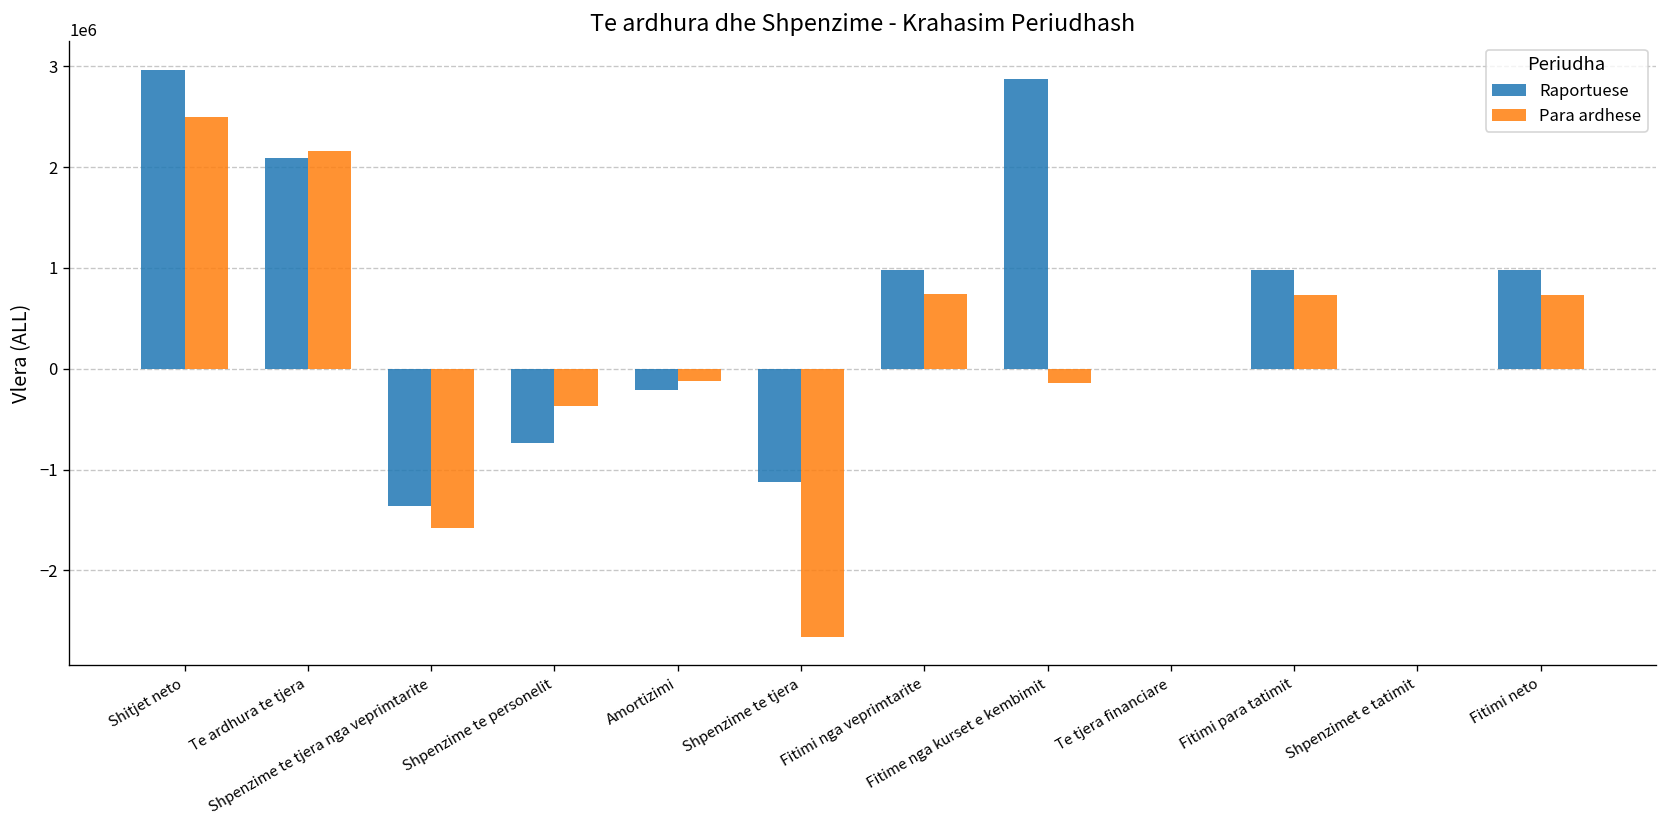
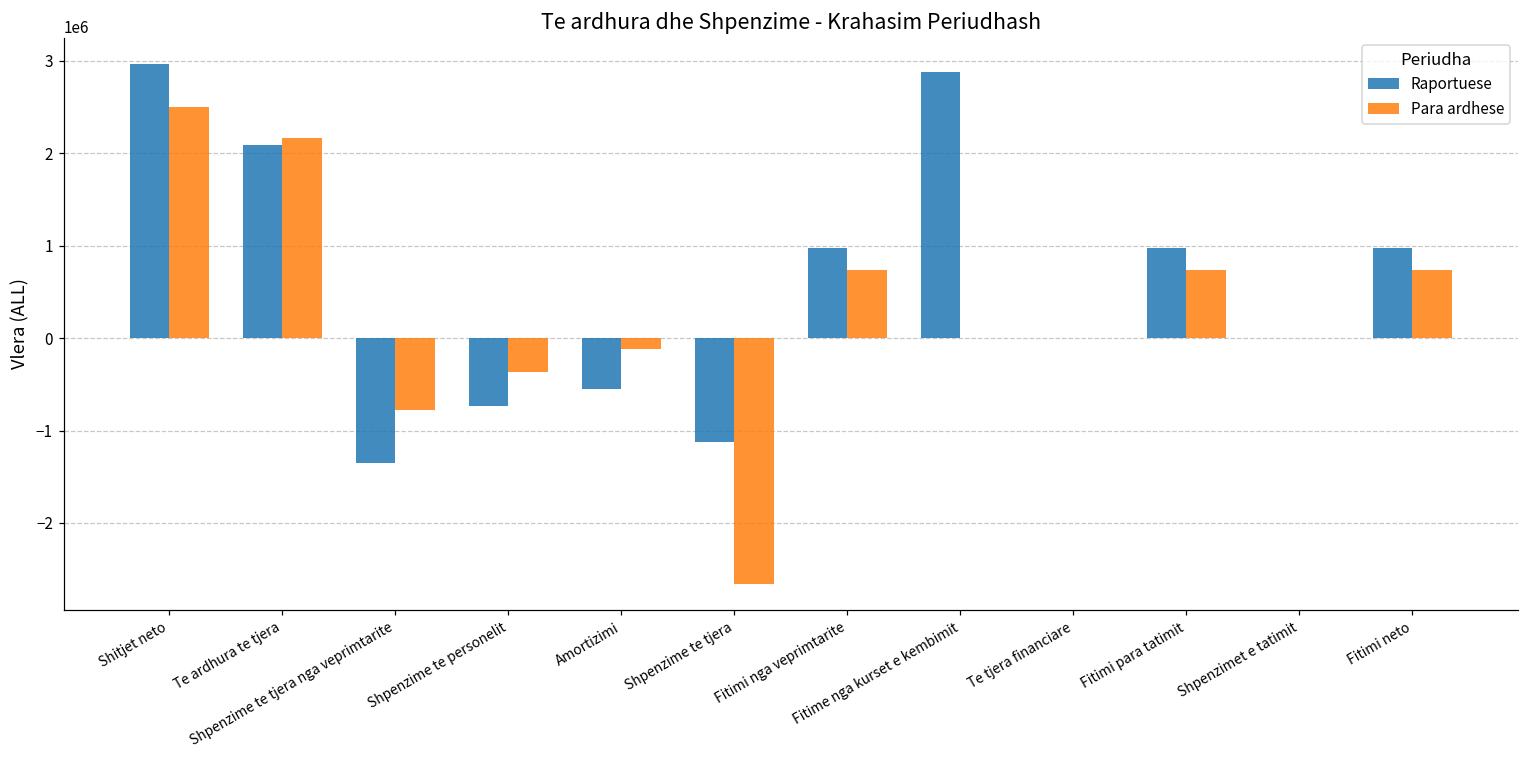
Para ardhese, Shpenzime te tjera nga veprimtarite: -1600000 -> -800000
Raportuese, Amortizimi: -200000 -> -500000
Para ardhese, Fitime nga kurset e kembimit: -100000 -> 0
